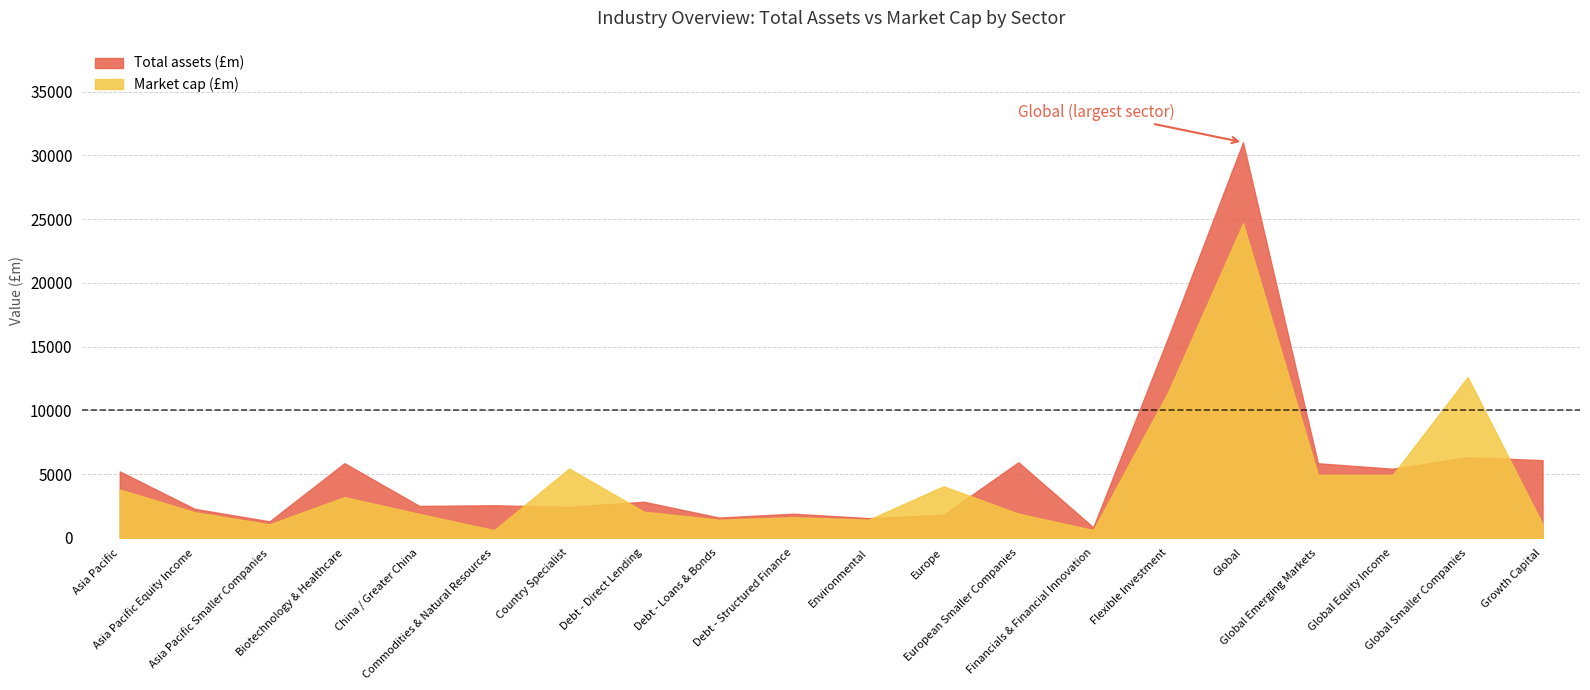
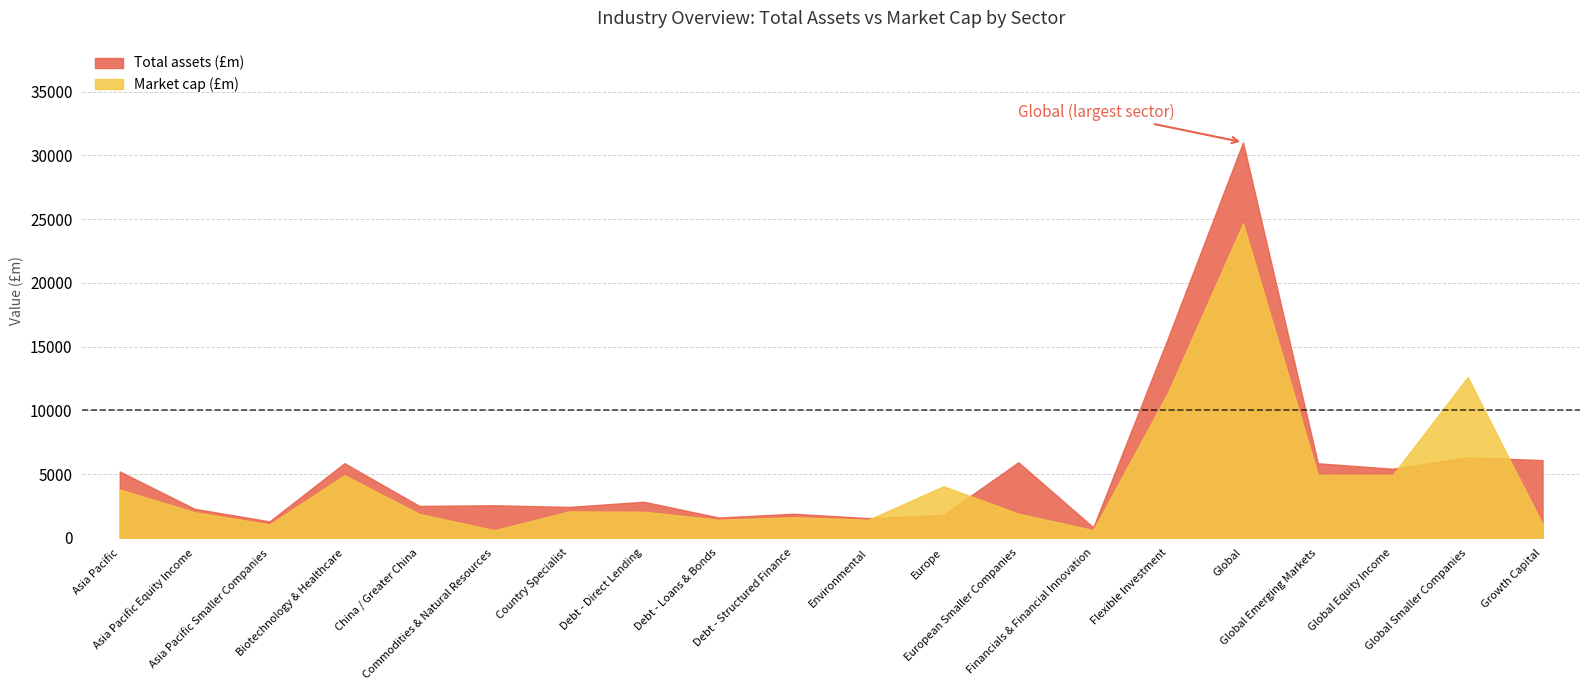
Market cap (£m), Biotechnology & Healthcare: 3200 -> 4900
Market cap (£m), Country Specialist: 5400 -> 2100
